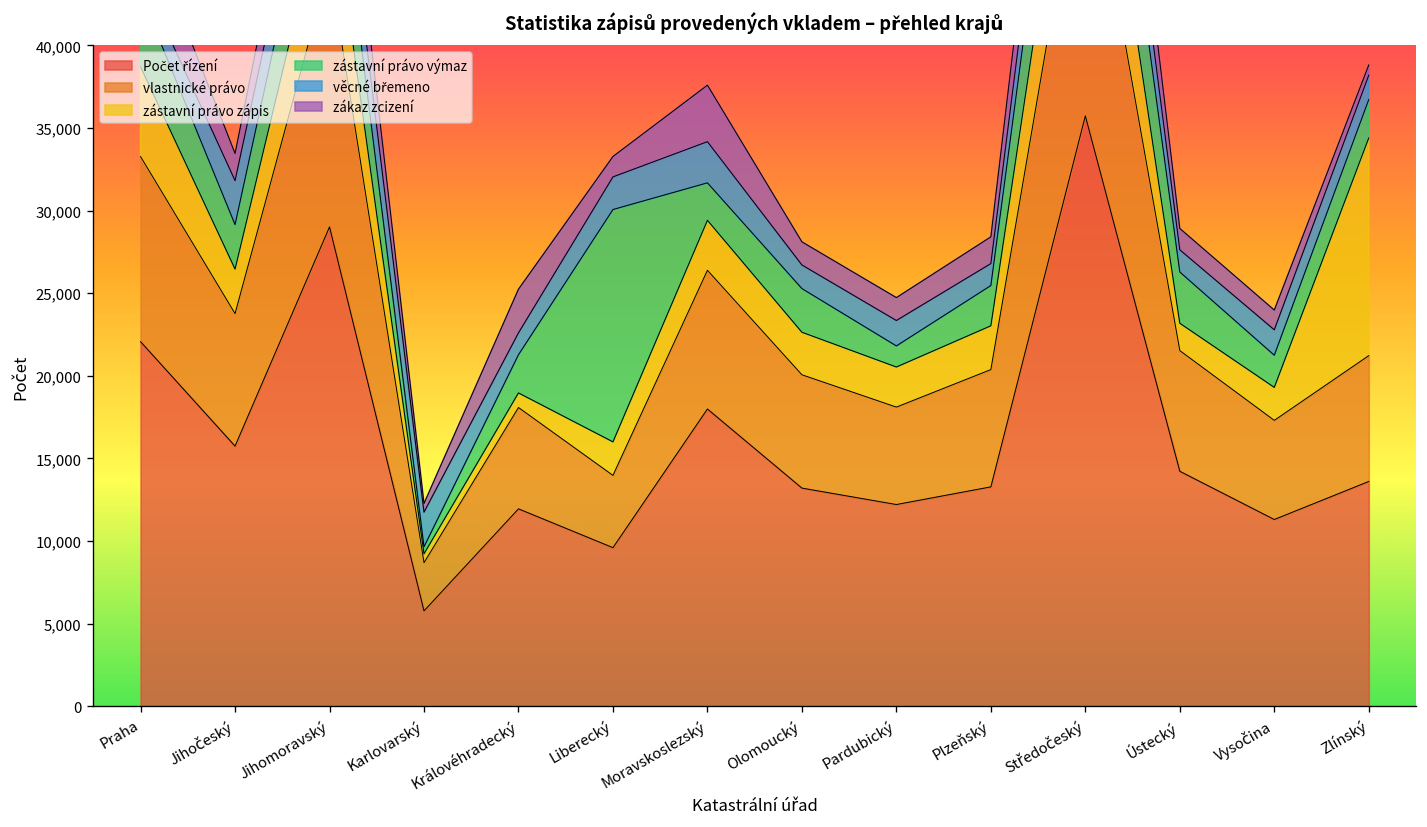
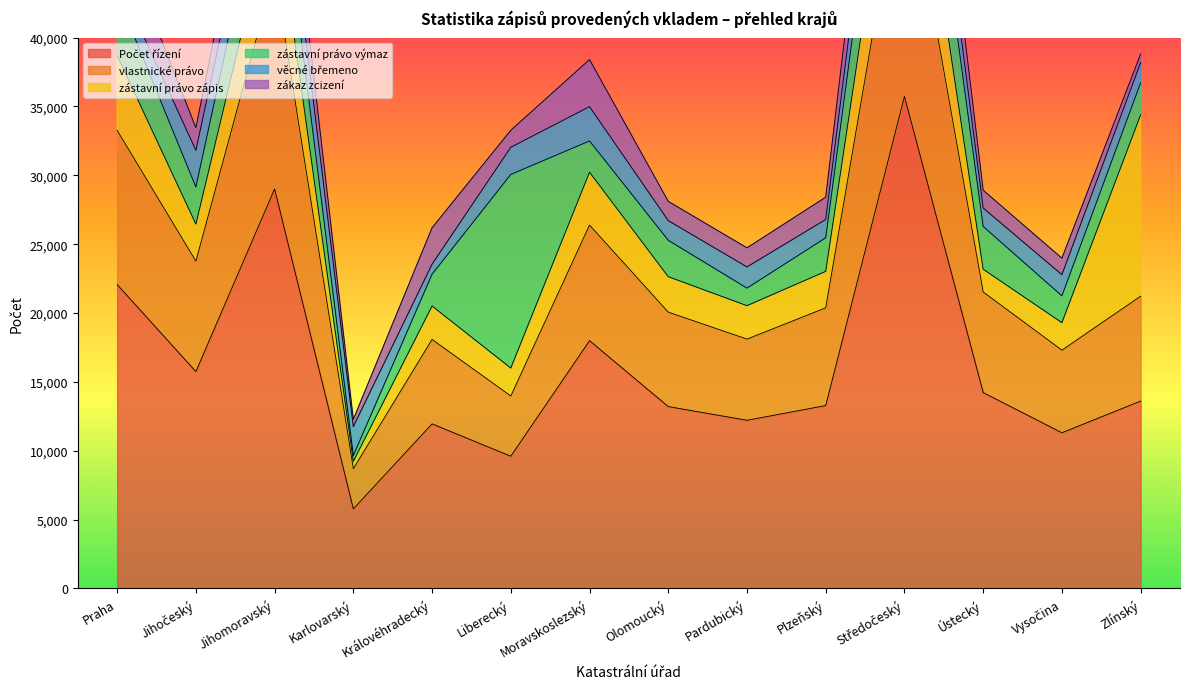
zástavní právo zápis, Královéhradecký: 900 -> 2,400
věcné břemeno, Královéhradecký: 1,300 -> 700
zástavní právo zápis, Moravskoslezský: 3,000 -> 3,800
